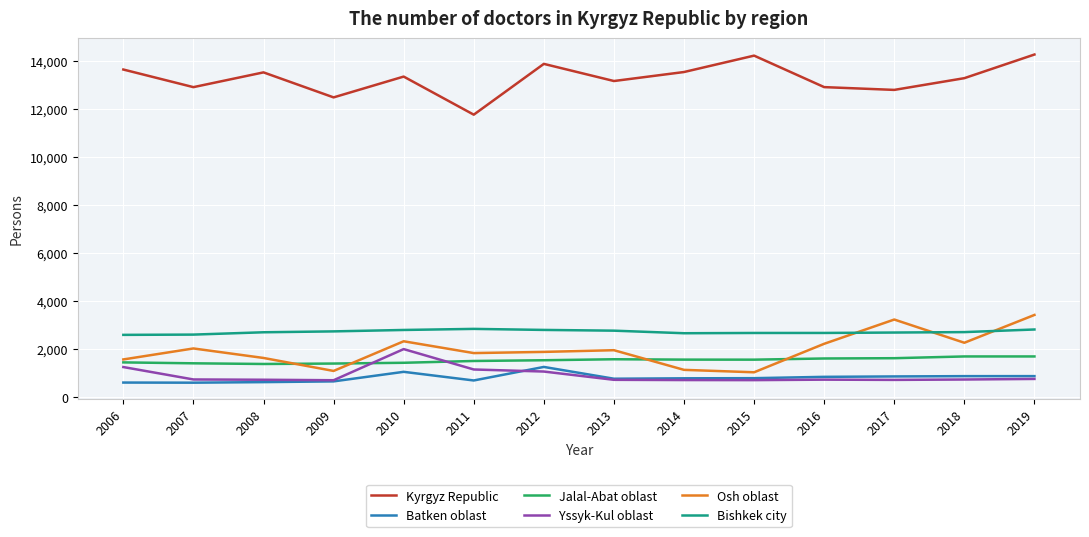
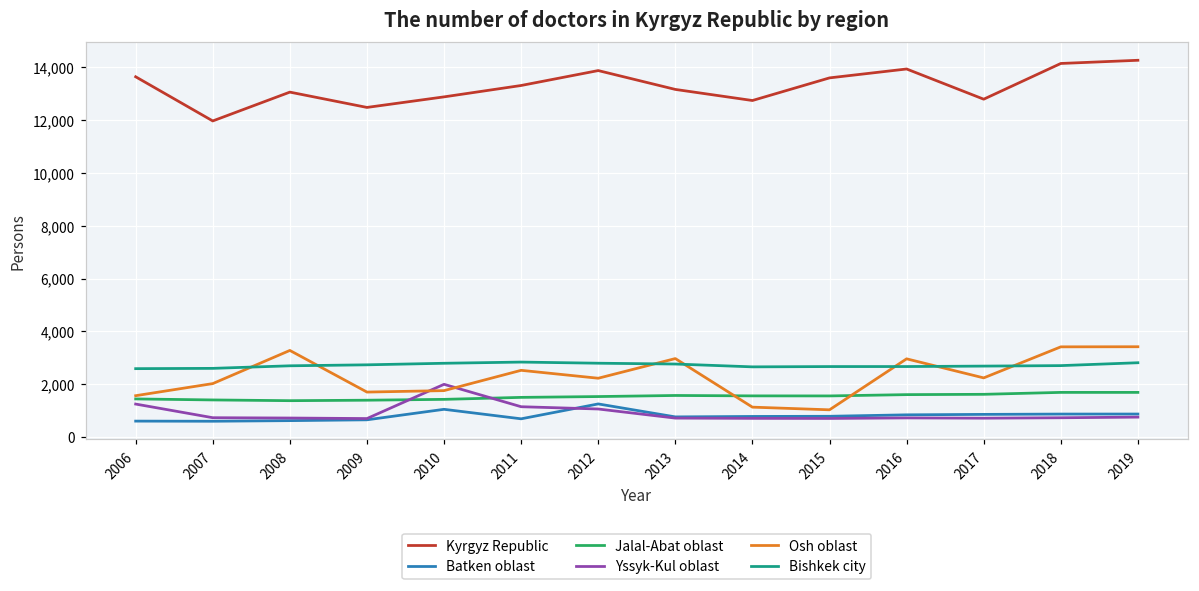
Kyrgyz Republic, 2007: 12,900 -> 12,000
Kyrgyz Republic, 2008: 13,500 -> 13,100
Osh oblast, 2008: 1,600 -> 3,300
Osh oblast, 2009: 1,100 -> 1,700
Kyrgyz Republic, 2010: 13,300 -> 12,900
Osh oblast, 2010: 2,300 -> 1,800
Kyrgyz Republic, 2011: 11,800 -> 13,300
Osh oblast, 2011: 1,800 -> 2,500
Osh oblast, 2012: 1,900 -> 2,200
Osh oblast, 2013: 1,900 -> 3,000
Kyrgyz Republic, 2014: 13,500 -> 12,700
Kyrgyz Republic, 2015: 14,200 -> 13,600
Kyrgyz Republic, 2016: 12,900 -> 13,900
Osh oblast, 2016: 2,200 -> 3,000
Osh oblast, 2017: 3,200 -> 2,200
Kyrgyz Republic, 2018: 13,300 -> 14,100
Osh oblast, 2018: 2,300 -> 3,400
